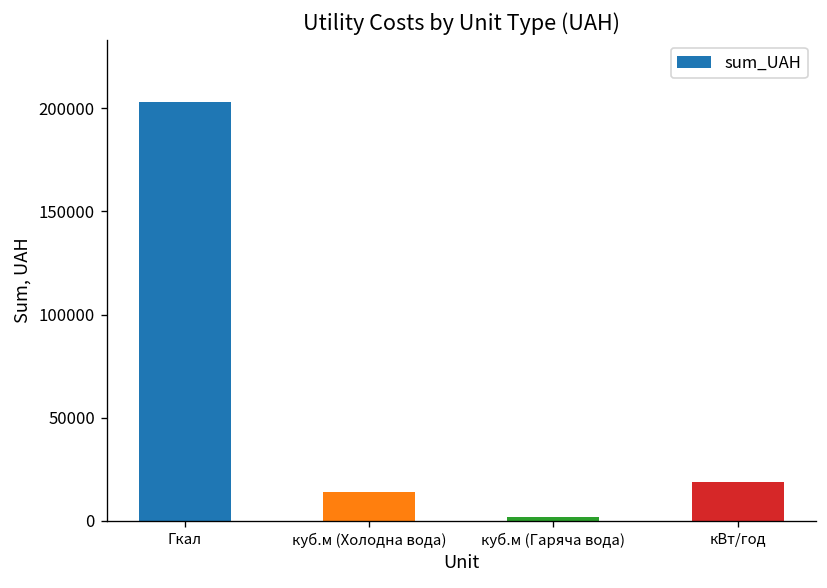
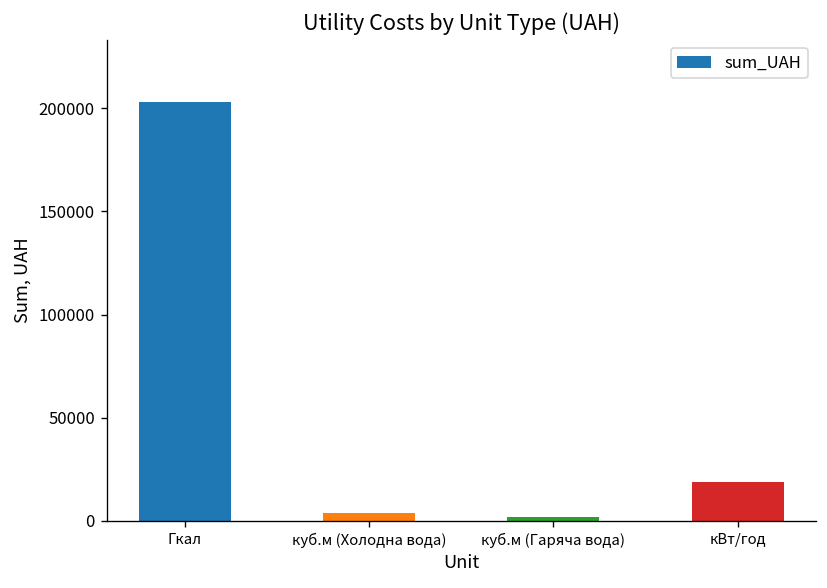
куб.м (Холодна вода): 14000 -> 4000
